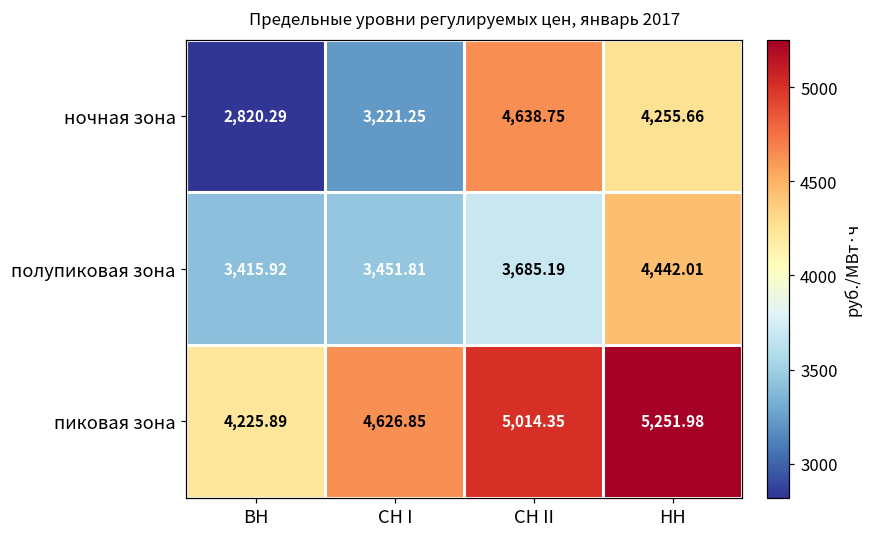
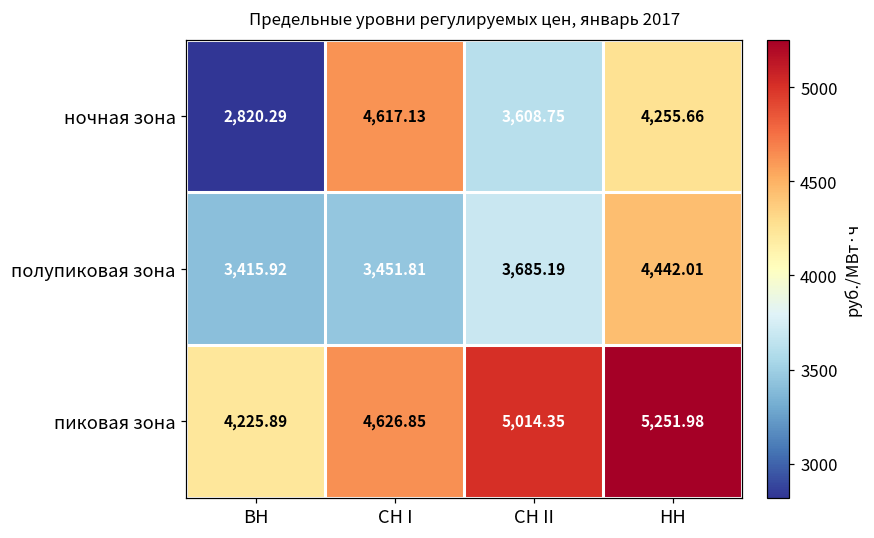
ночная зона, СН I: 3,221.25 -> 4,617.13
ночная зона, СН II: 4,638.75 -> 3,608.75
